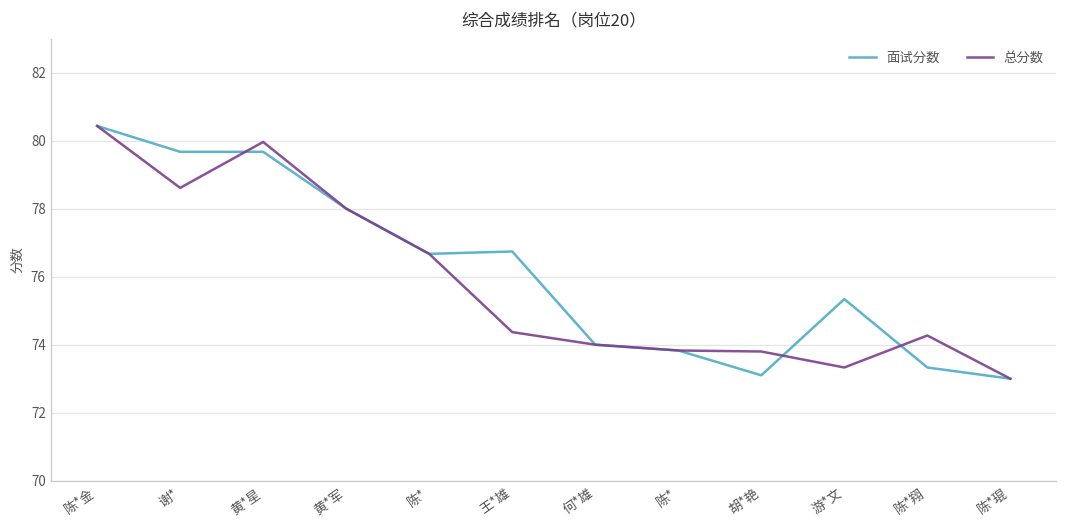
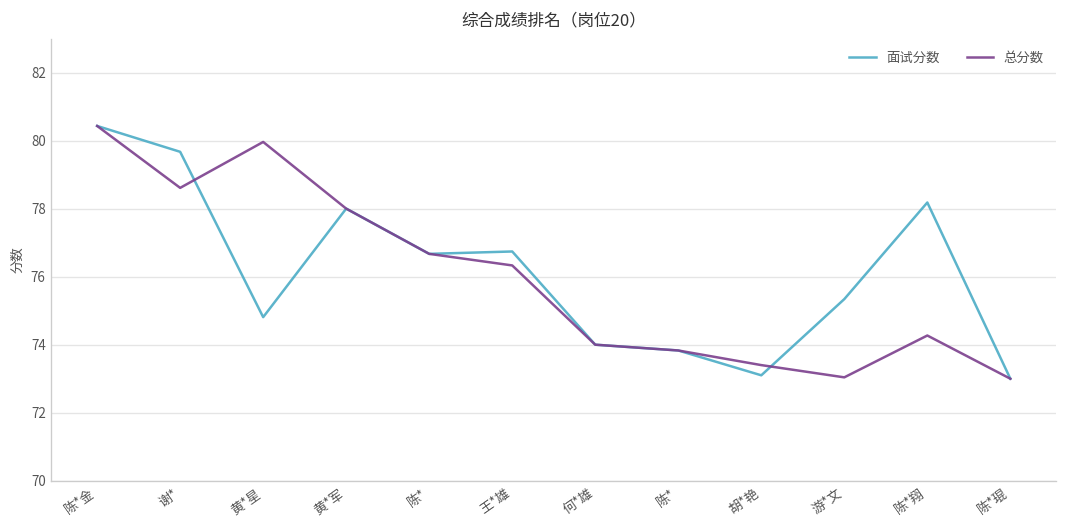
面试分数, 黄*星: 79.7 -> 74.8
总分数, 王*雄: 74.4 -> 76.3
总分数, 胡*艳: 73.8 -> 73.4
总分数, 游*文: 73.3 -> 73.0
面试分数, 陈*翔: 73.3 -> 78.2
